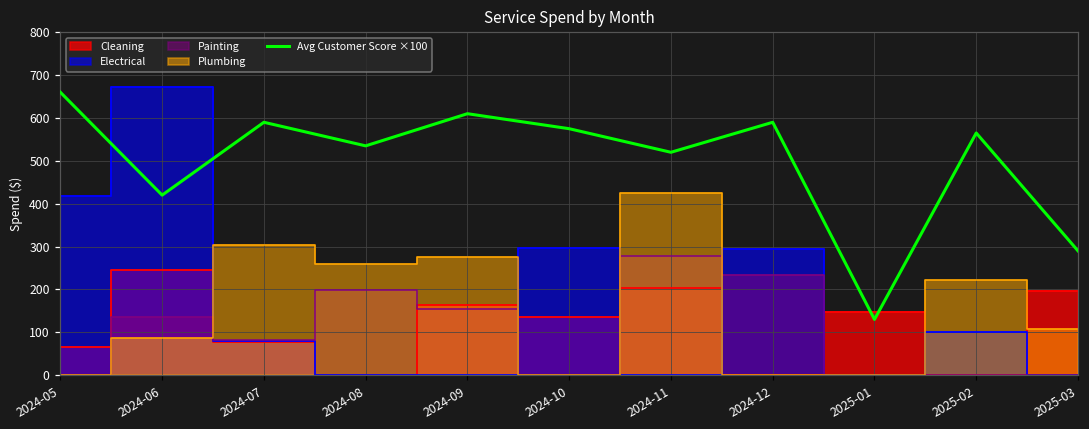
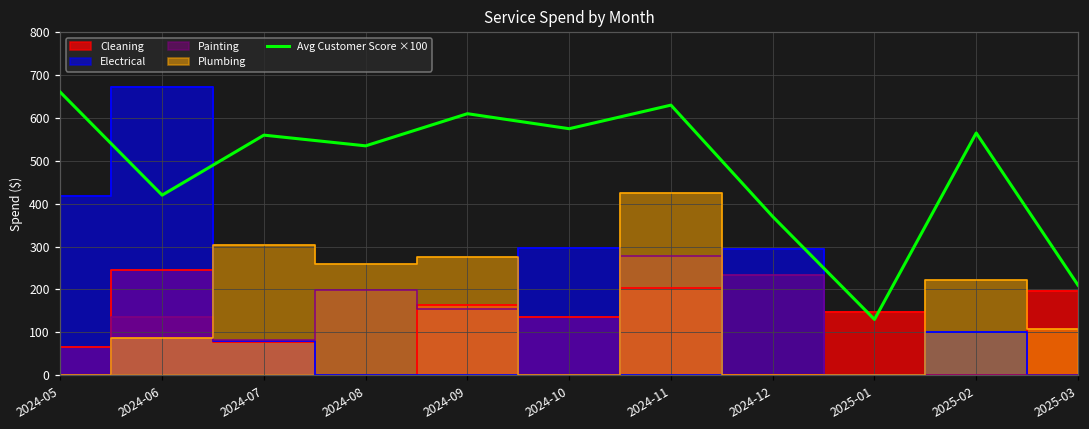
Avg Customer Score ×100, 2024-07: 590 -> 560
Avg Customer Score ×100, 2024-11: 520 -> 630
Avg Customer Score ×100, 2024-12: 590 -> 370
Avg Customer Score ×100, 2025-03: 290 -> 210
